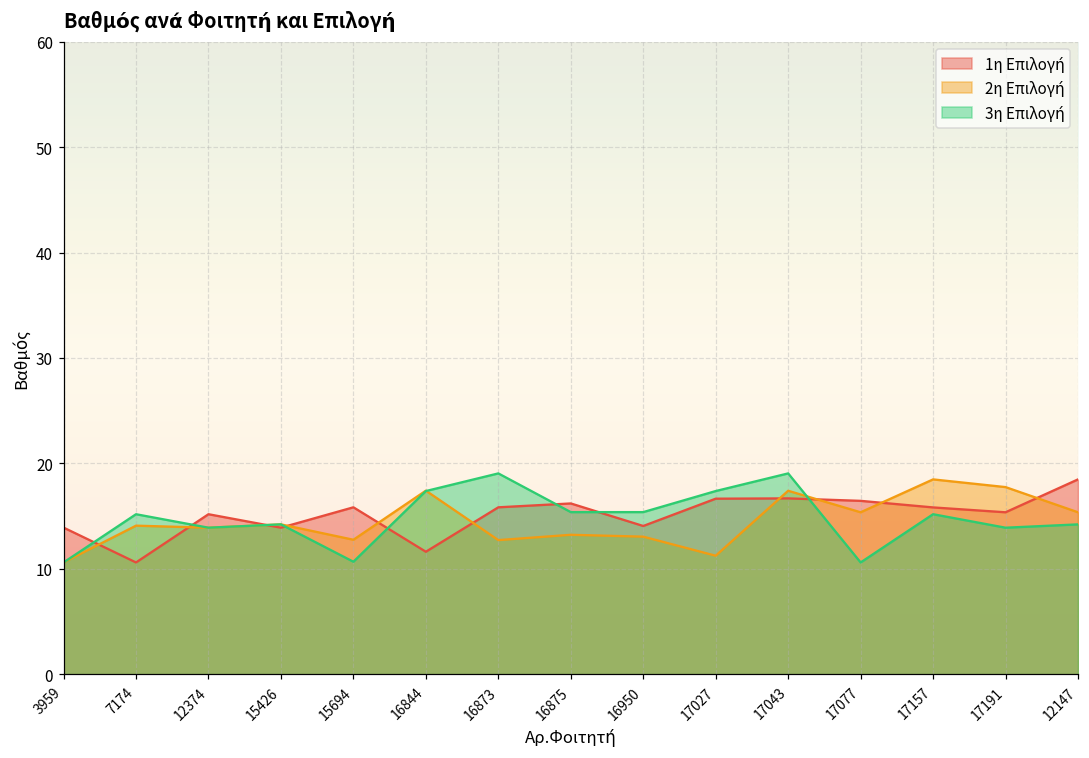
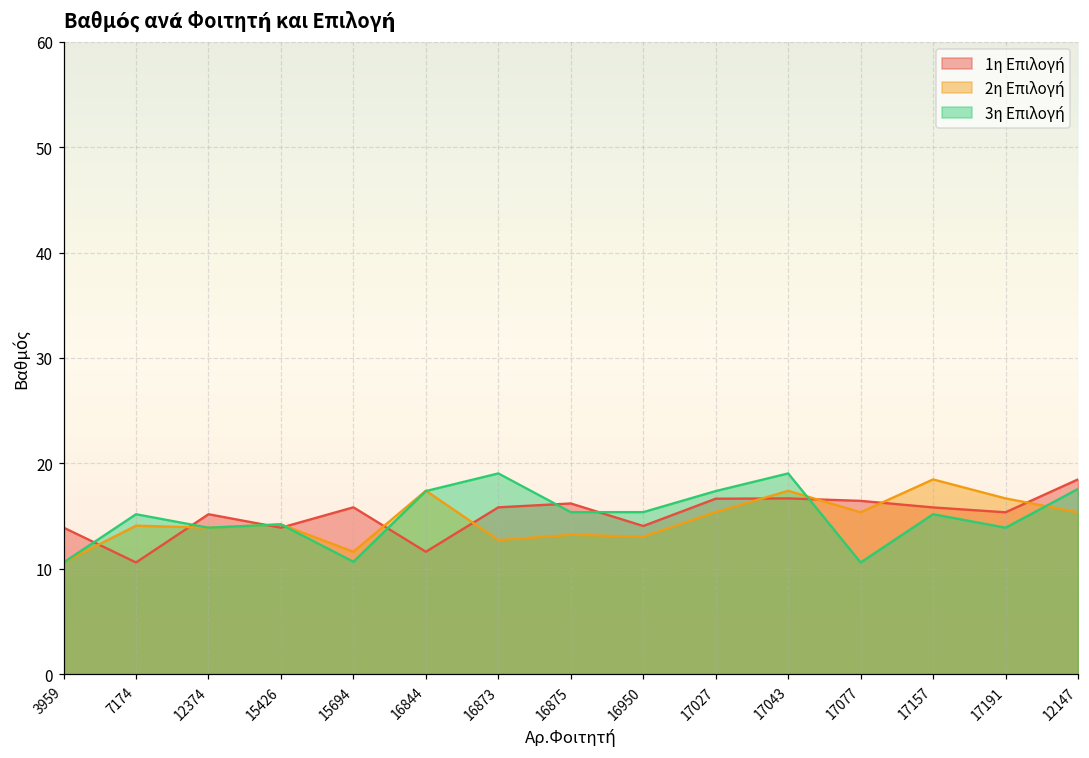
2η Επιλογή, 15694: 13 -> 12
2η Επιλογή, 17027: 11 -> 15
2η Επιλογή, 17191: 18 -> 17
3η Επιλογή, 12147: 14 -> 18
